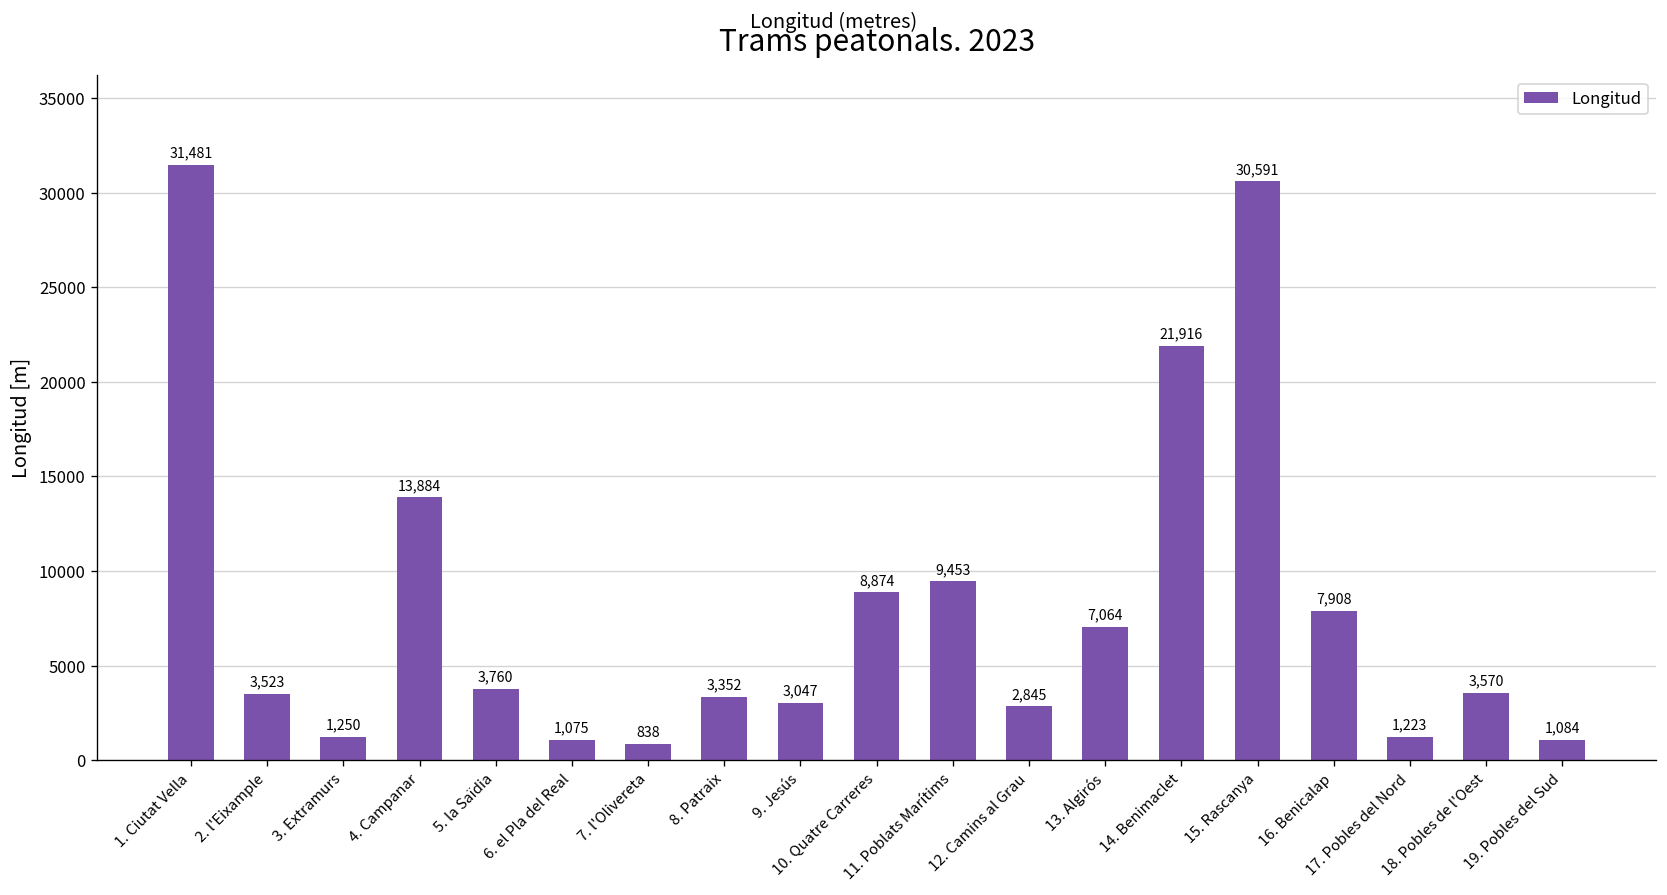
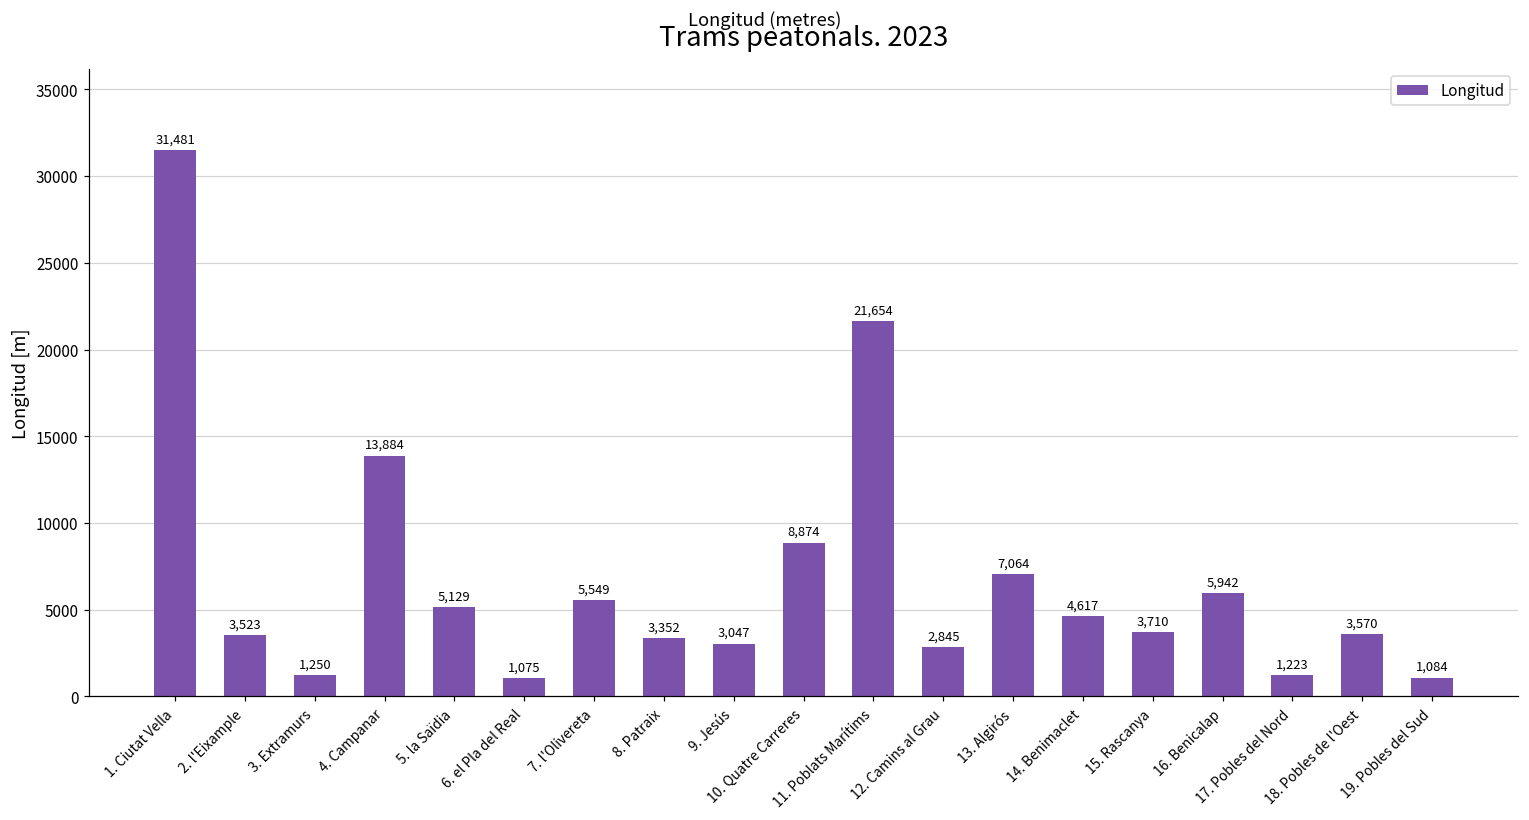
5. la Saïdia: 3,760 -> 5,129
7. l'Olivereta: 838 -> 5,549
11. Poblats Marítims: 9,453 -> 21,654
14. Benimaclet: 21,916 -> 4,617
15. Rascanya: 30,591 -> 3,710
16. Benicalap: 7,908 -> 5,942
